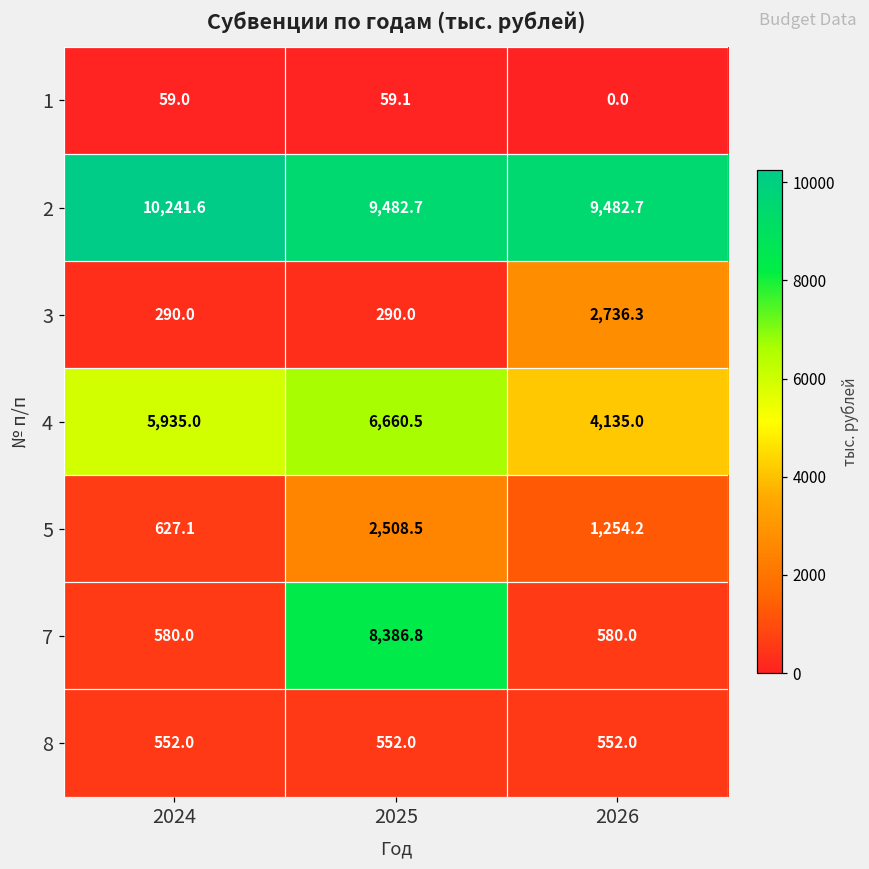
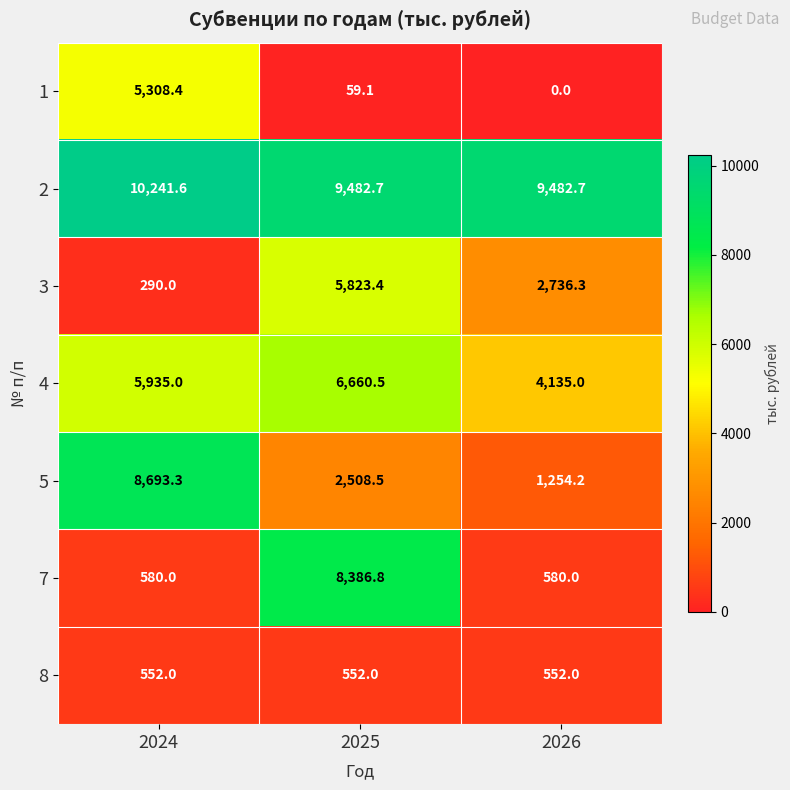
1, 2024: 59.0 -> 5,308.4
3, 2025: 290.0 -> 5,823.4
5, 2024: 627.1 -> 8,693.3
